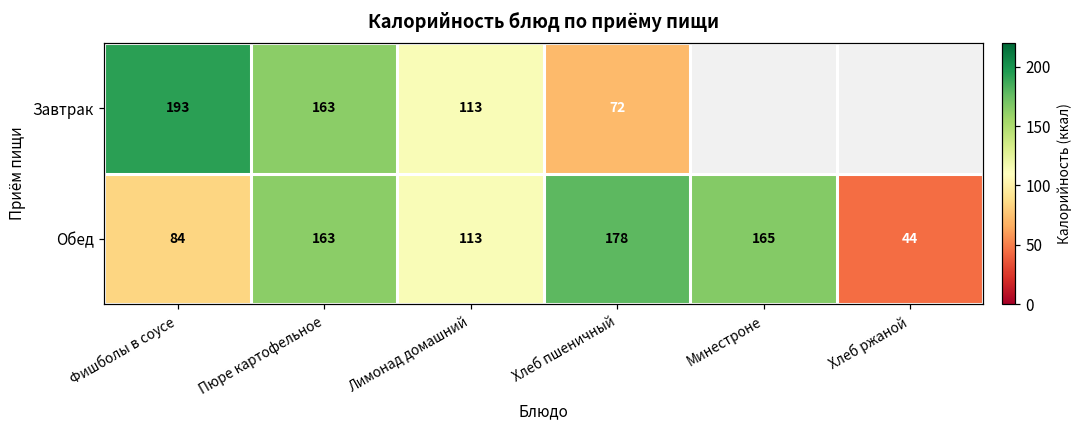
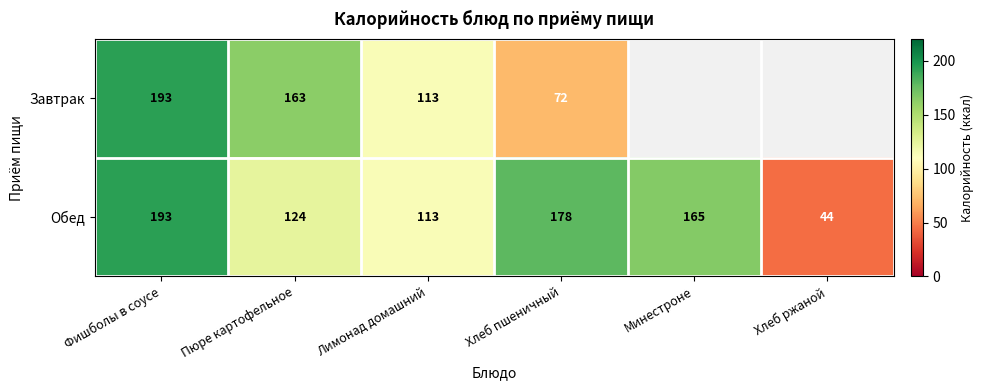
Обед, Фишболы в соусе: 84 -> 193
Обед, Пюре картофельное: 163 -> 124
